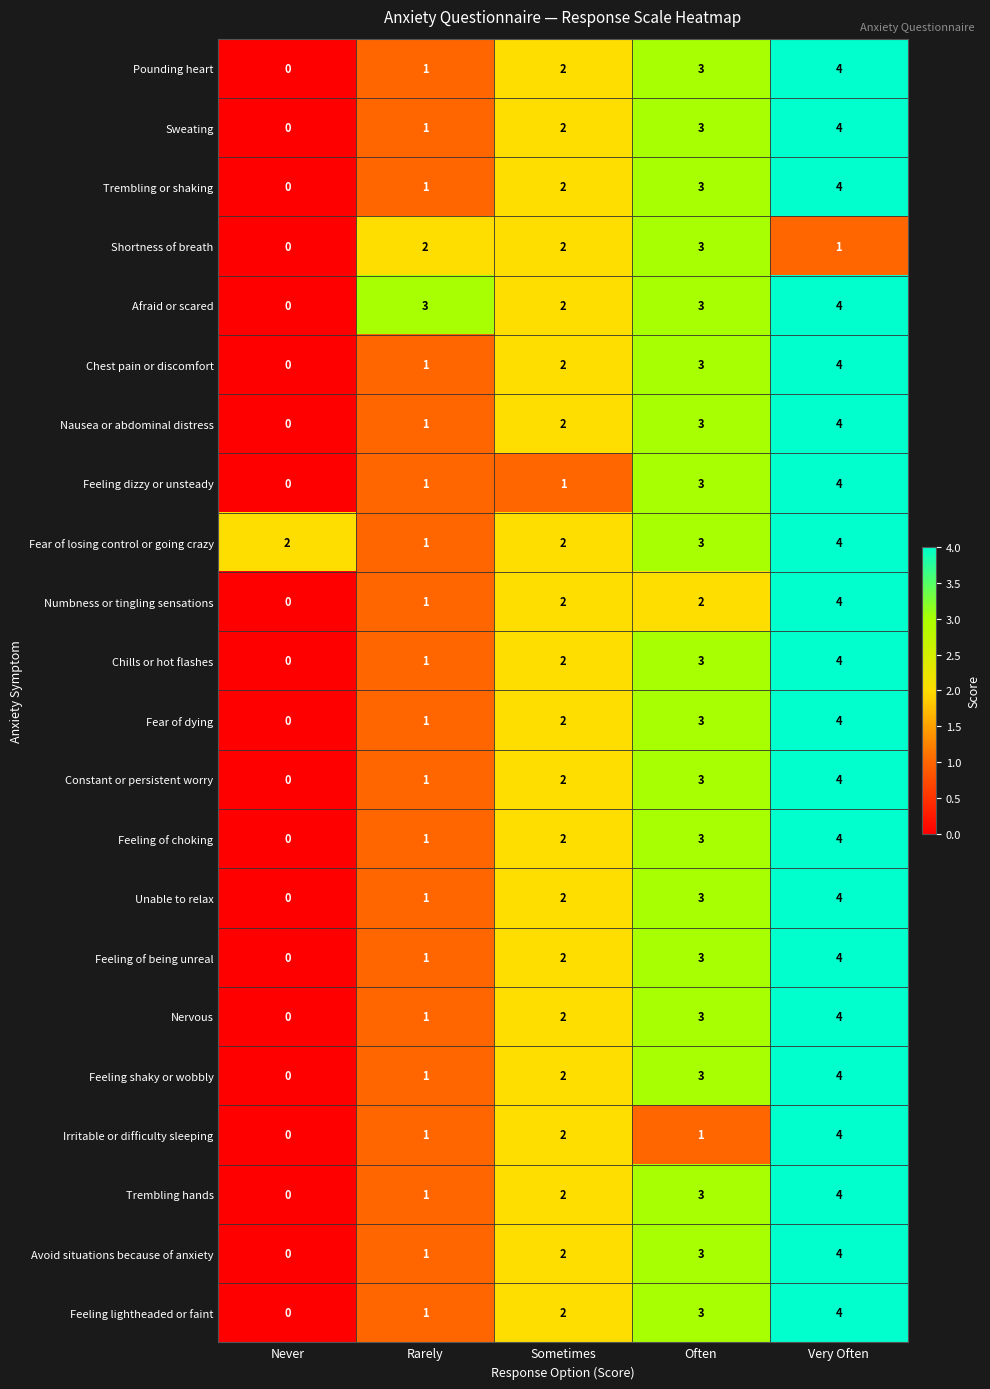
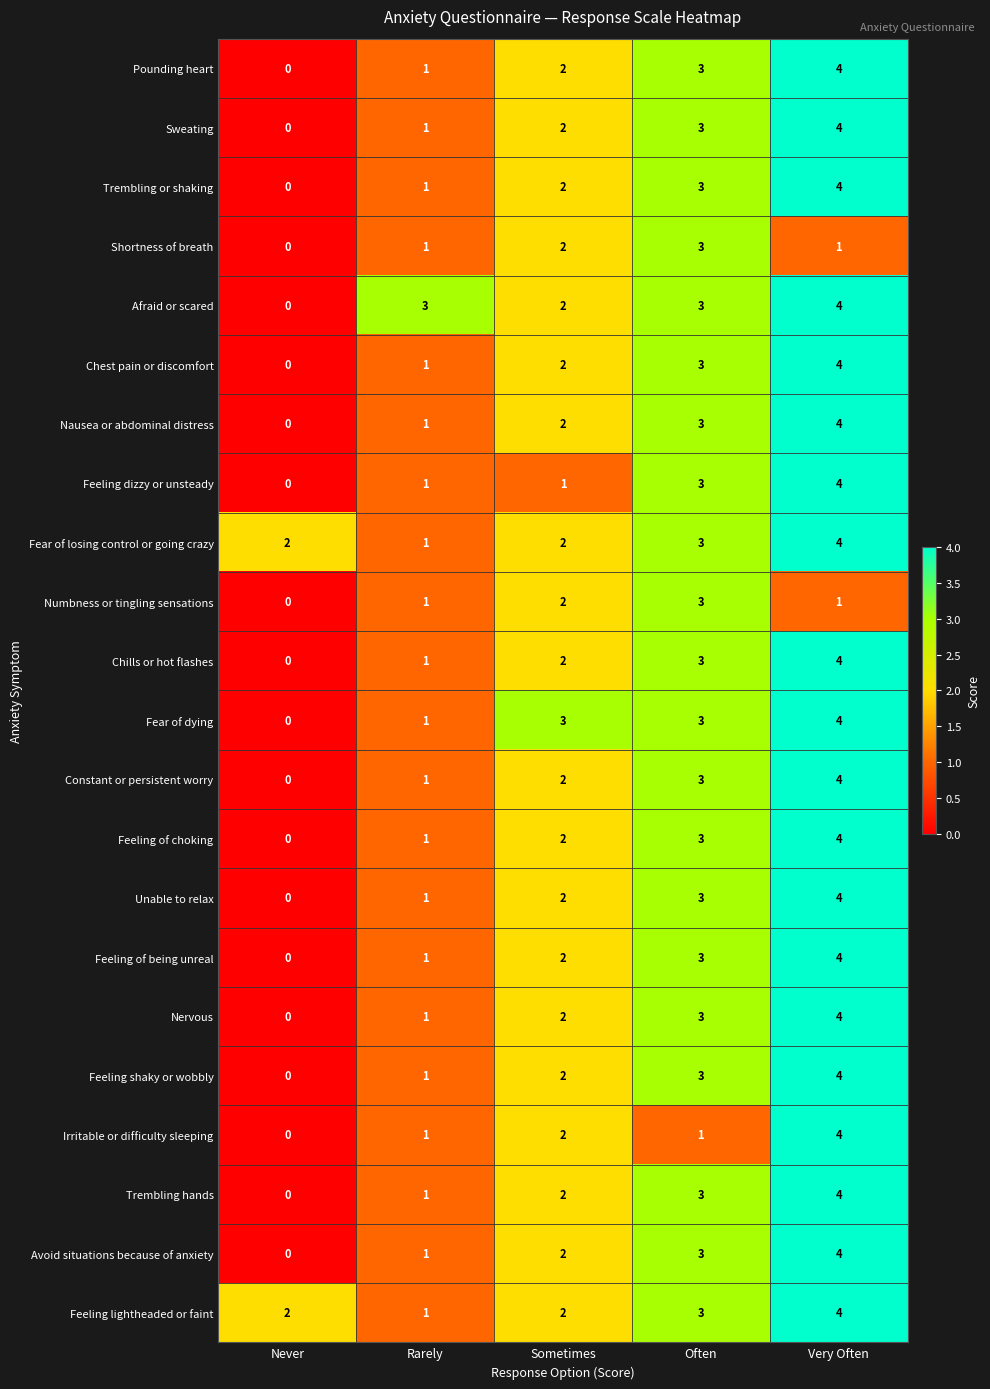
Shortness of breath, Rarely: 2 -> 1
Numbness or tingling sensations, Often: 2 -> 3
Numbness or tingling sensations, Very Often: 4 -> 1
Fear of dying, Sometimes: 2 -> 3
Feeling lightheaded or faint, Never: 0 -> 2
